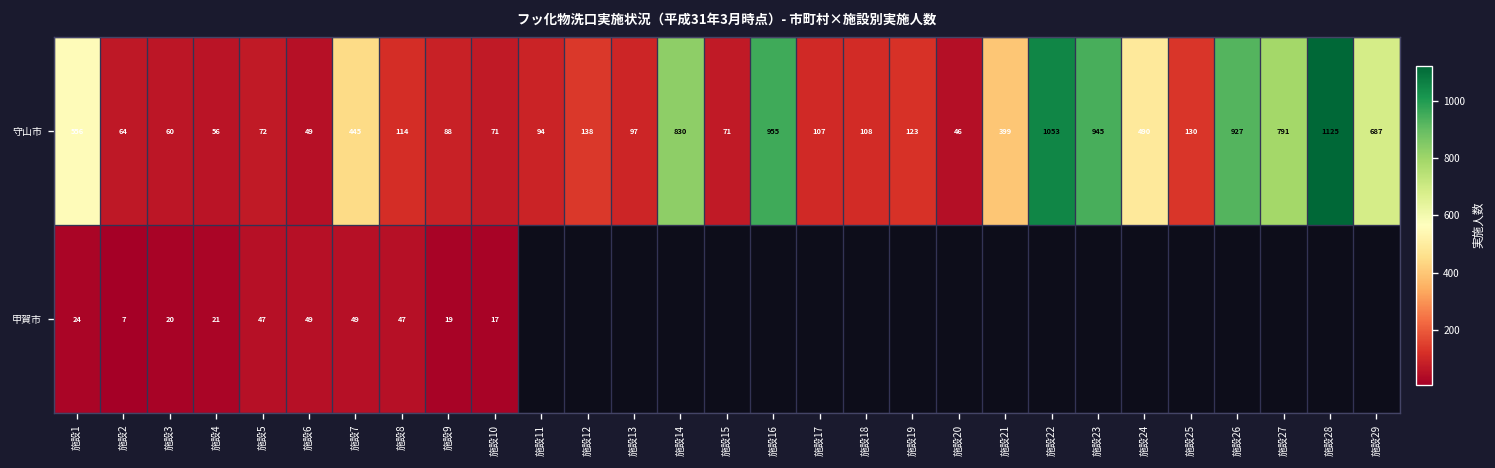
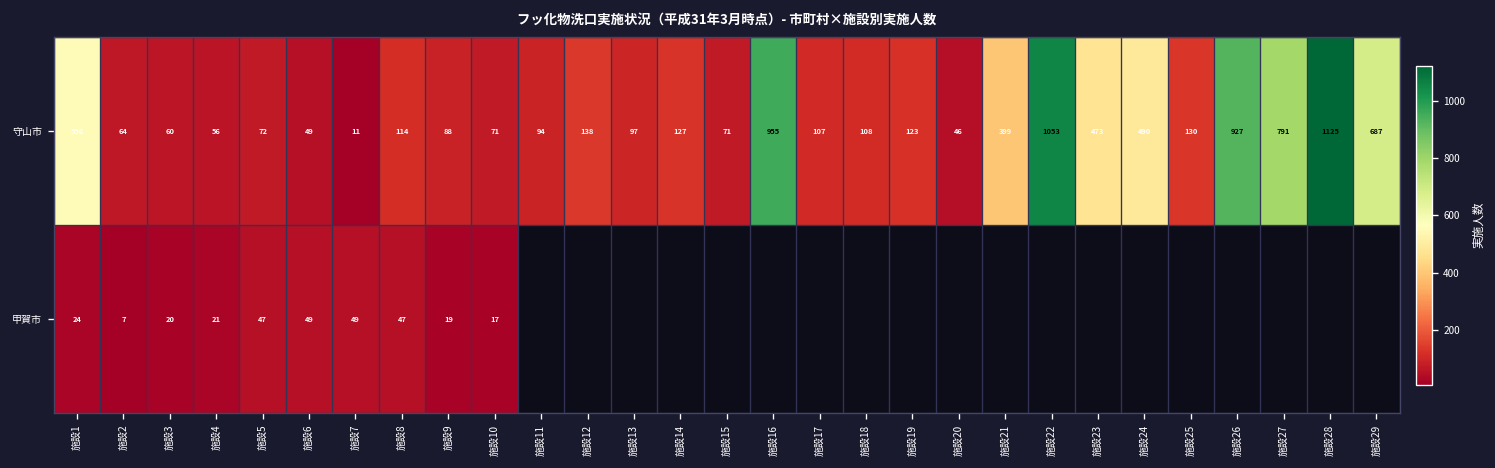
守山市, 施設7: 445 -> 11
守山市, 施設14: 830 -> 127
守山市, 施設23: 945 -> 473
